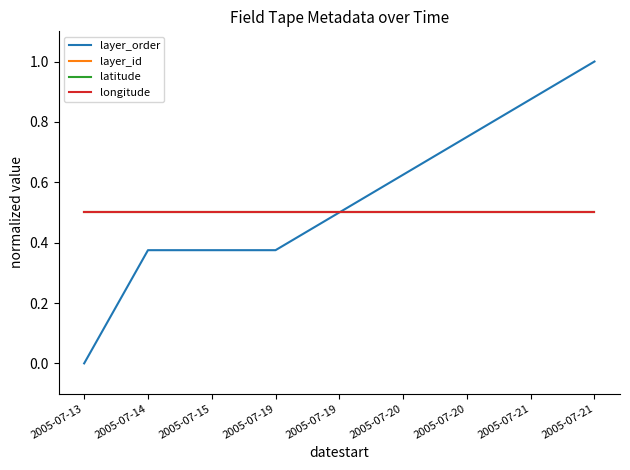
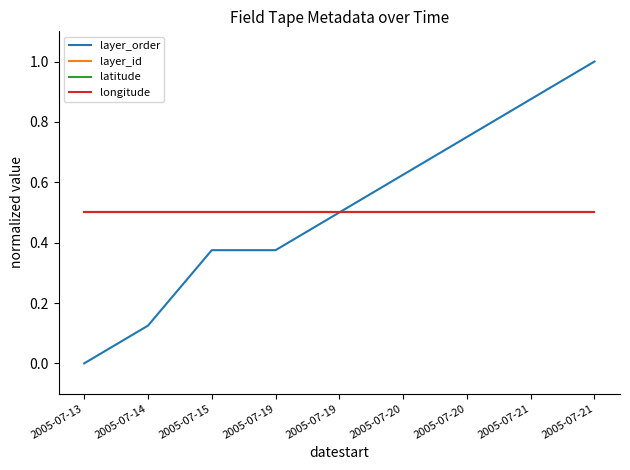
layer_order, 2005-07-14: 0.38 -> 0.13
